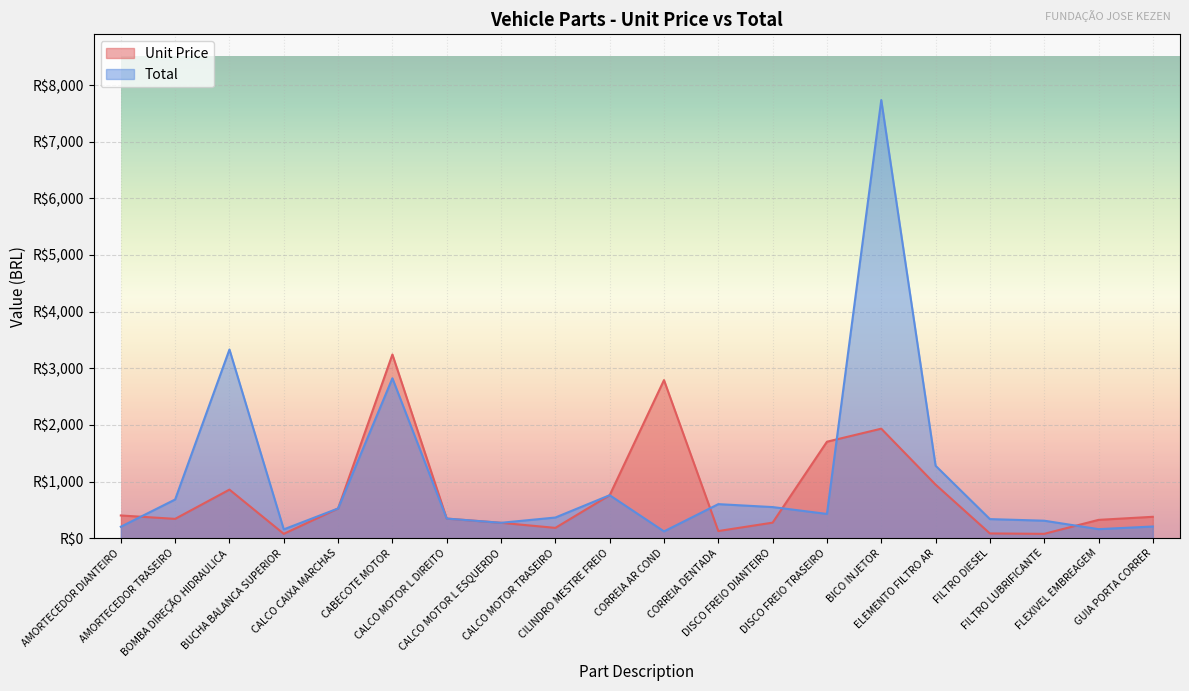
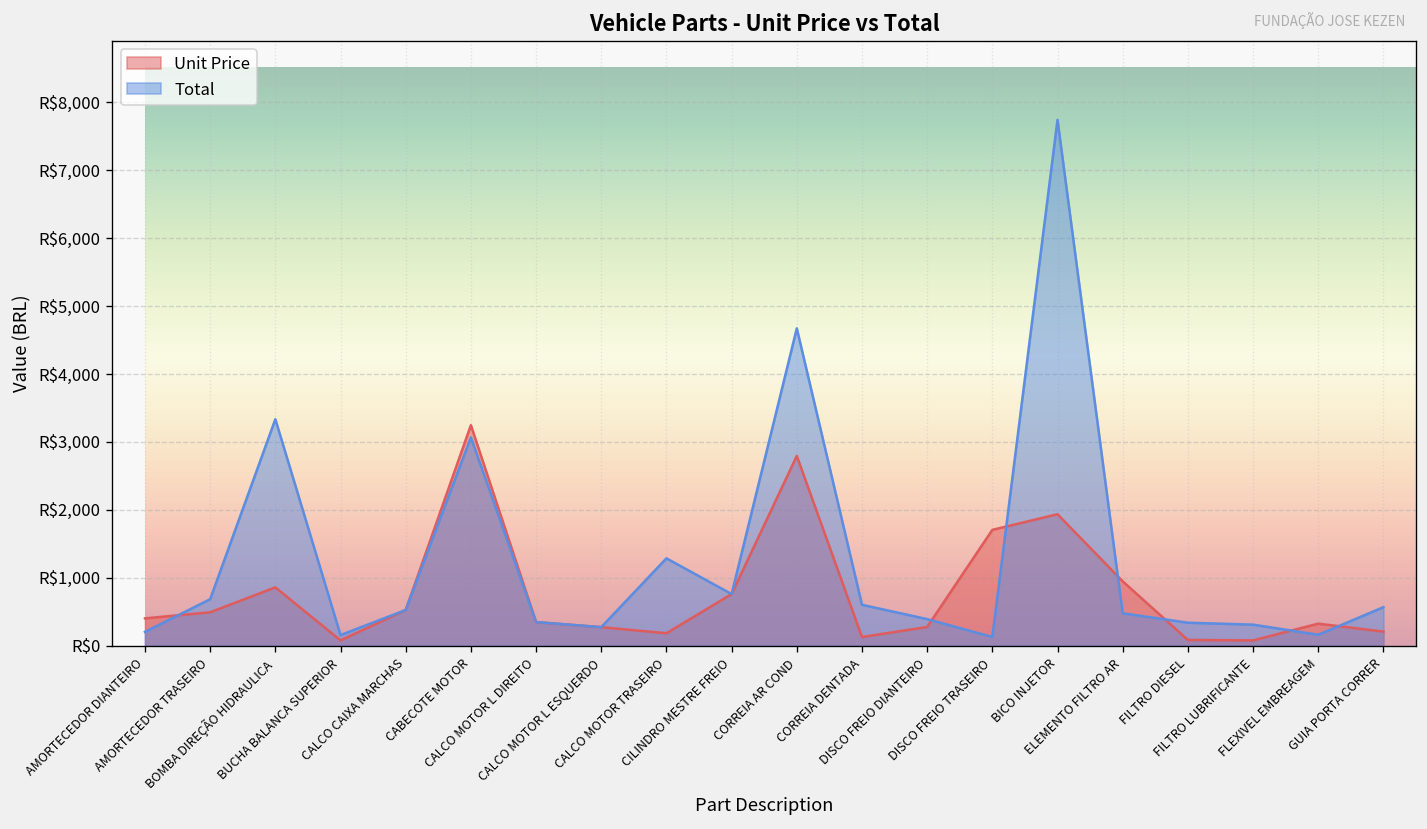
Unit Price, AMORTECEDOR TRASEIRO: R$300 -> R$500
Total, CABECOTE MOTOR: R$2,800 -> R$3,100
Total, CALCO MOTOR TRASEIRO: R$400 -> R$1,300
Total, CORREIA AR COND: R$100 -> R$4,700
Total, DISCO FREIO DIANTEIRO: R$500 -> R$400
Total, DISCO FREIO TRASEIRO: R$400 -> R$100
Total, ELEMENTO FILTRO AR: R$1,300 -> R$500
Unit Price, GUIA PORTA CORRER: R$400 -> R$200
Total, GUIA PORTA CORRER: R$200 -> R$600
